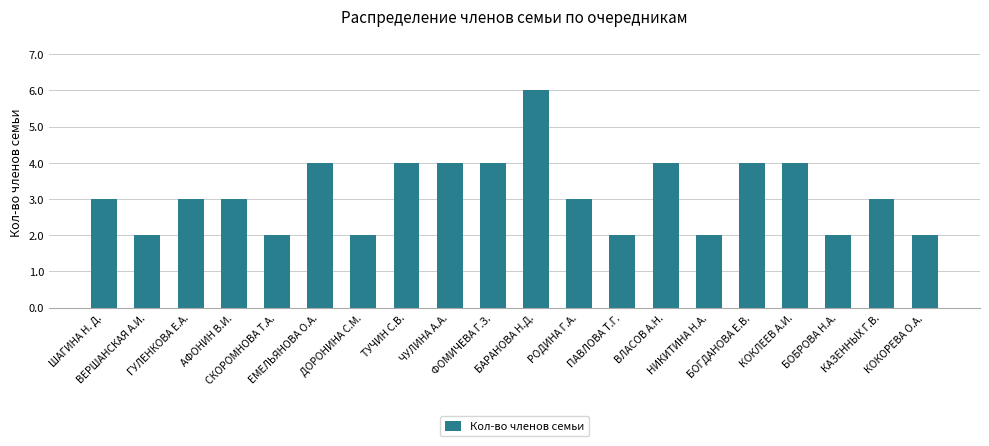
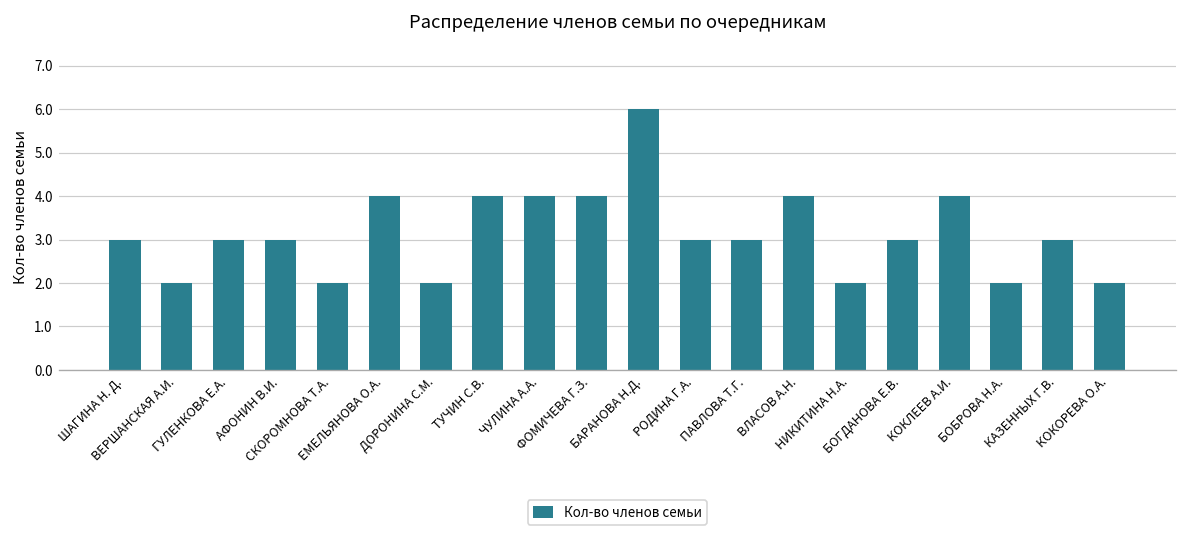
ПАВЛОВА Т.Г.: 2 -> 3
БОГДАНОВА Е.В.: 4 -> 3
